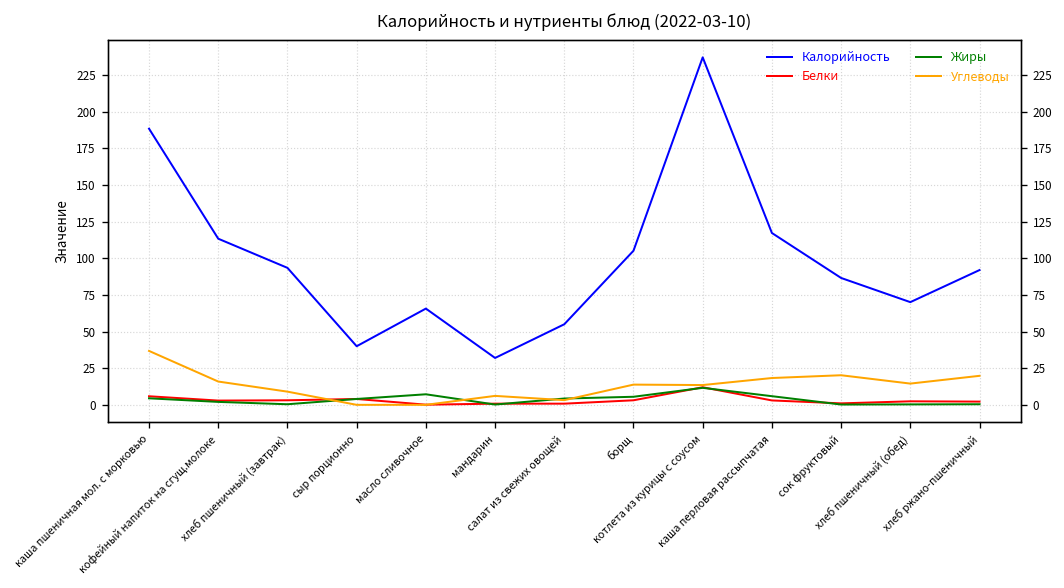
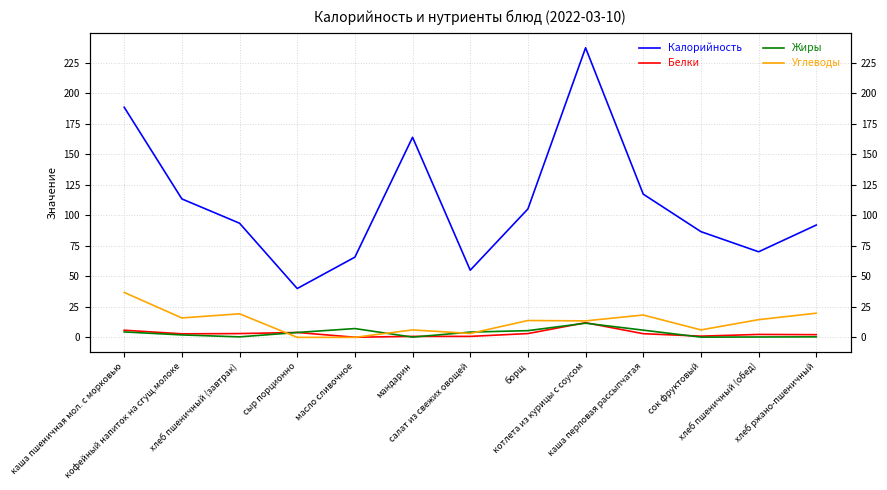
Углеводы, хлеб пшеничный (завтрак): 9 -> 19
Калорийность, мандарин: 32 -> 164
Углеводы, сок фруктовый: 20 -> 6
